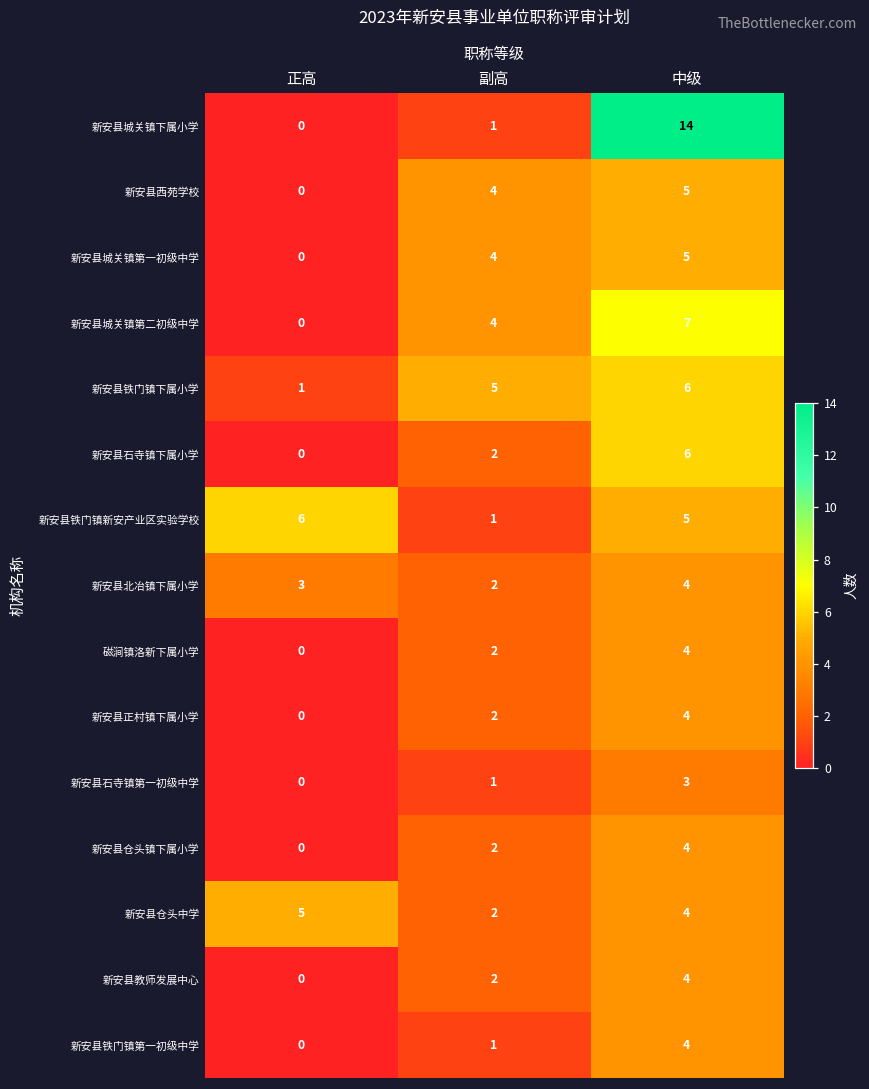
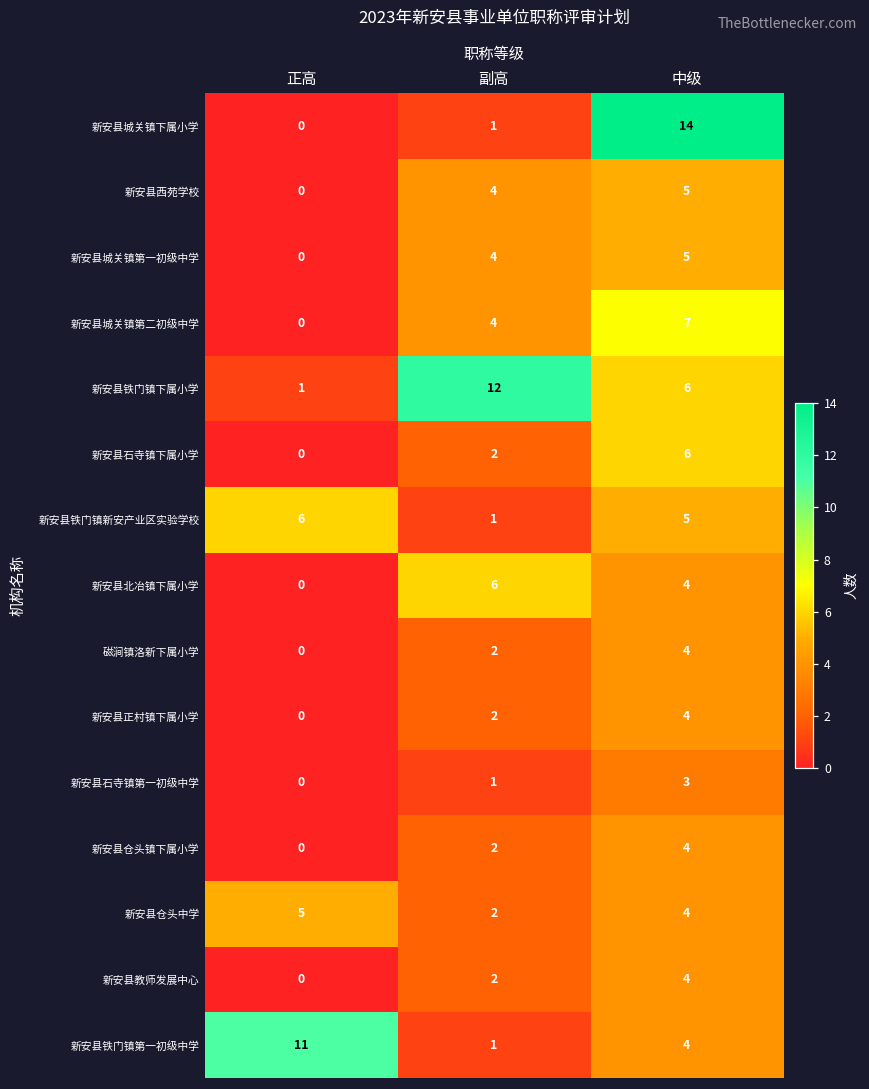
新安县铁门镇下属小学, 副高: 5 -> 12
新安县北冶镇下属小学, 正高: 3 -> 0
新安县北冶镇下属小学, 副高: 2 -> 6
新安县铁门镇第一初级中学, 正高: 0 -> 11
